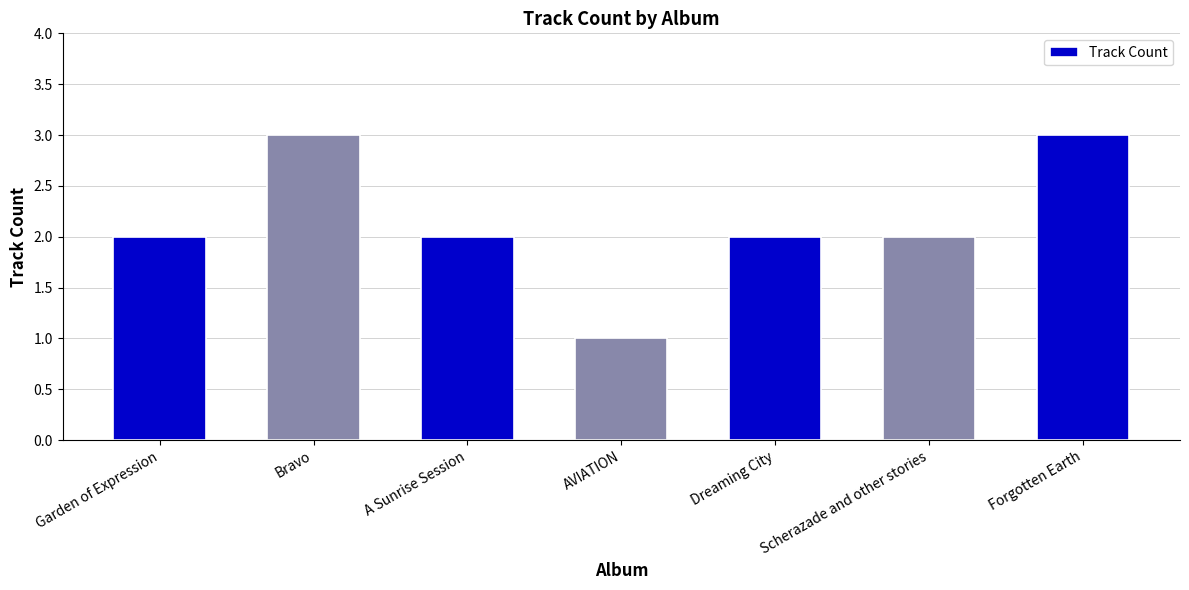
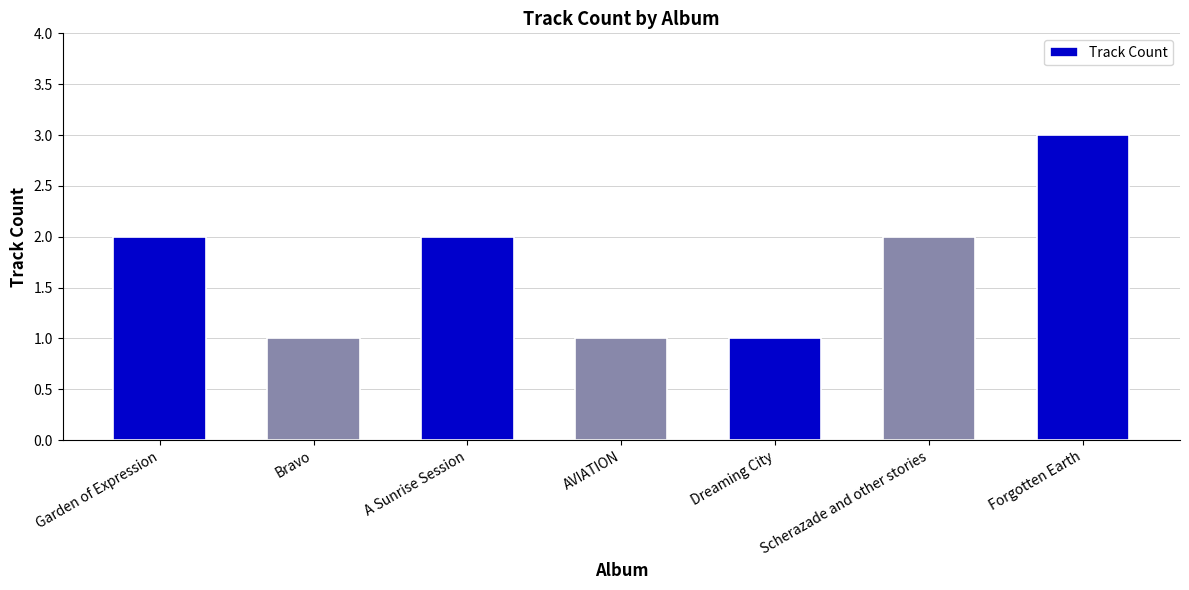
Bravo: 3 -> 1
Dreaming City: 2 -> 1
